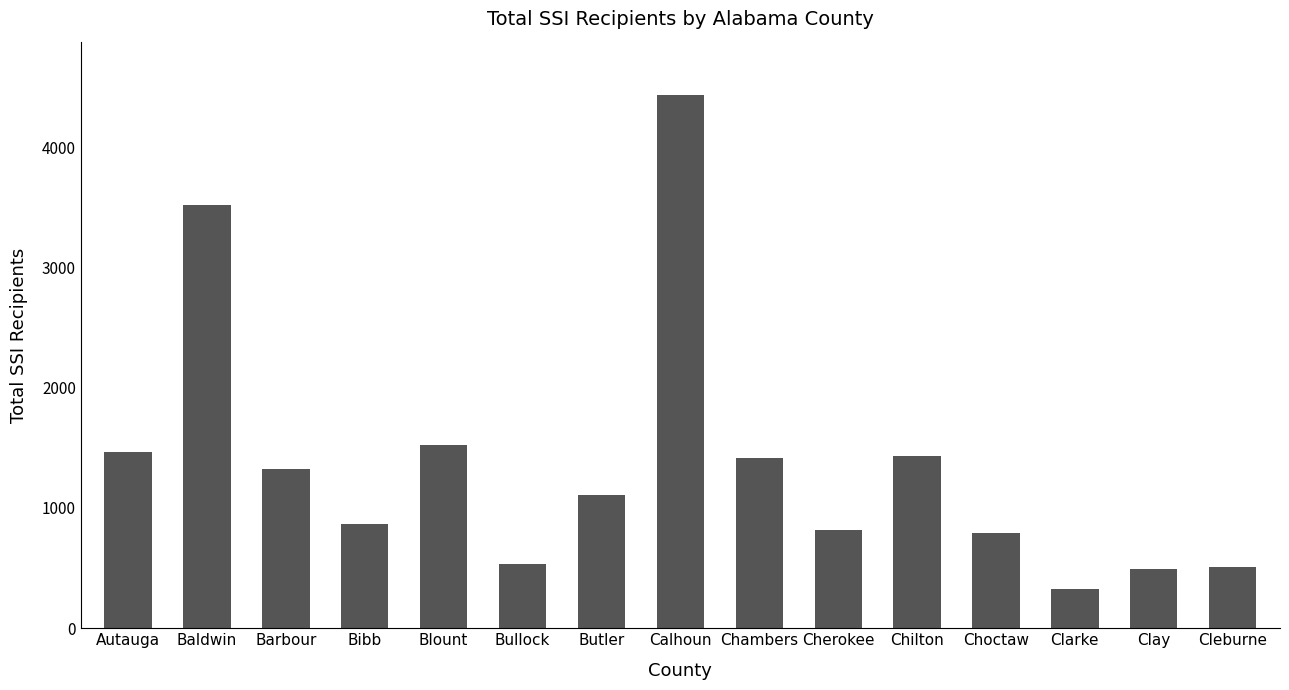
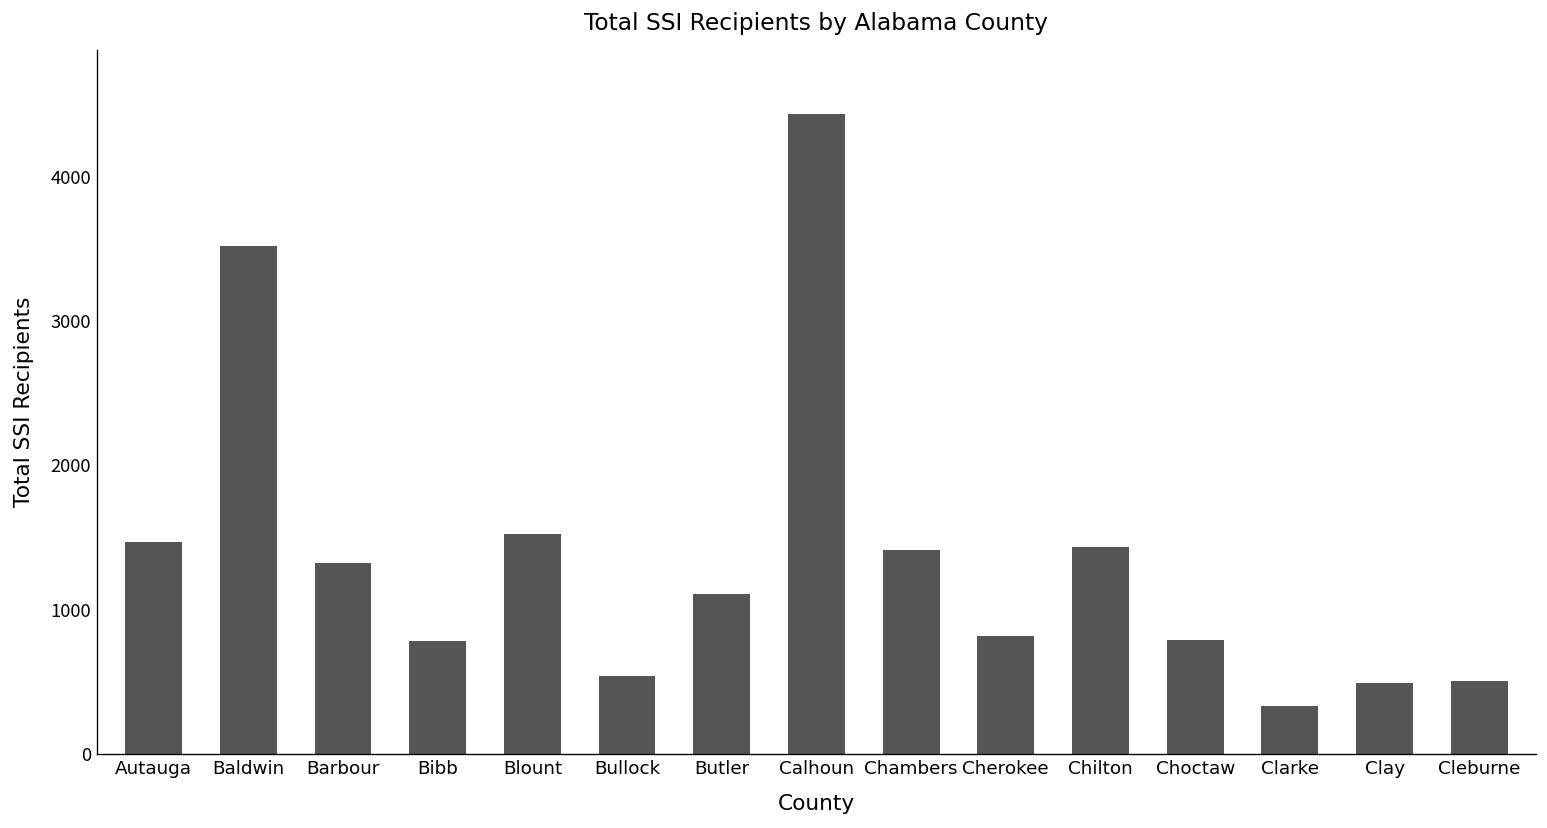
Bibb: 870 -> 790
